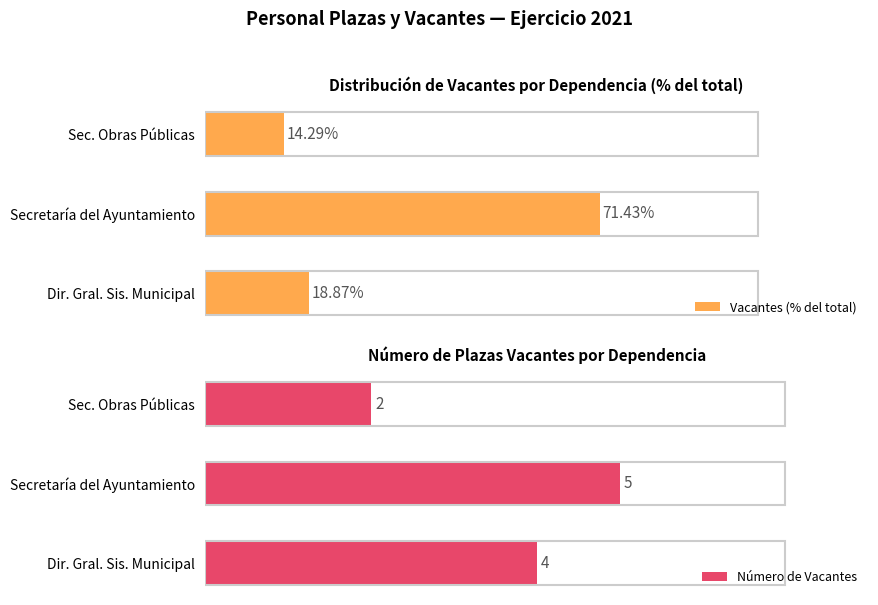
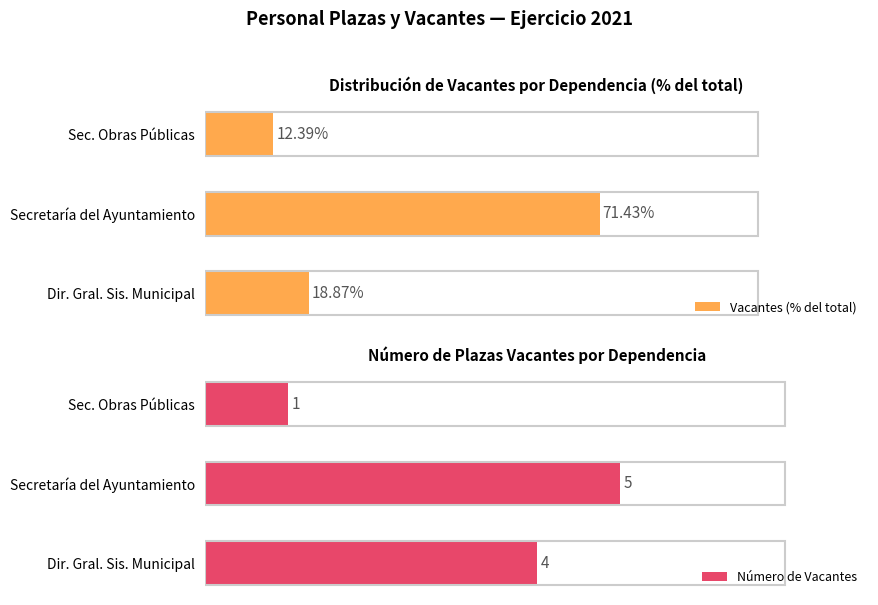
Distribución de Vacantes por Dependencia (% del total), Sec. Obras Públicas: 14.29% -> 12.39%
Número de Plazas Vacantes por Dependencia, Sec. Obras Públicas: 2 -> 1
